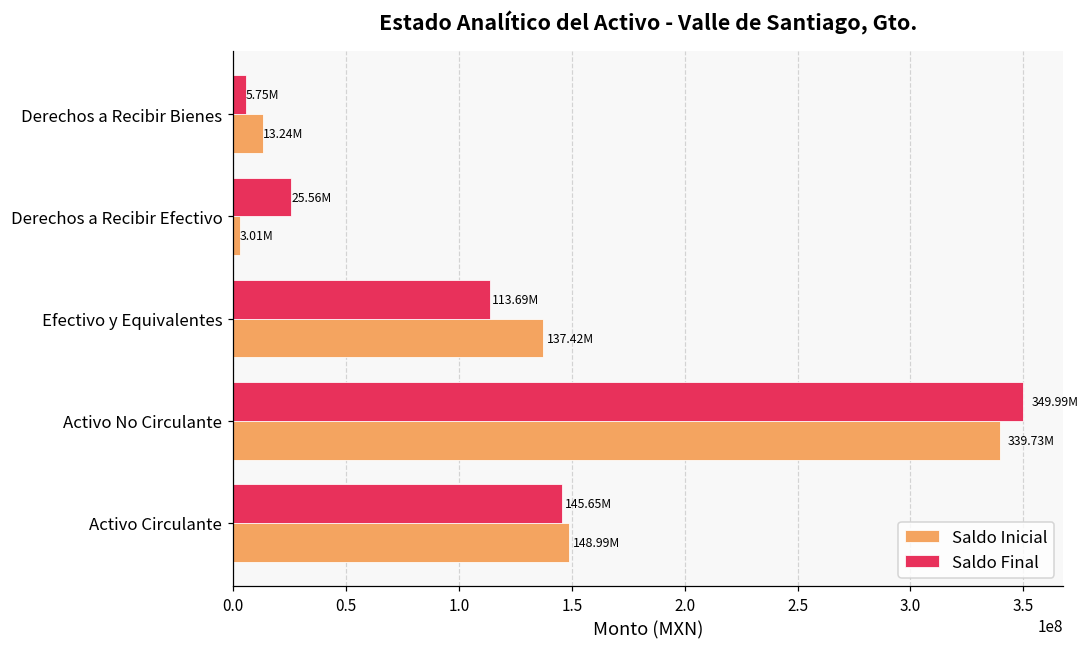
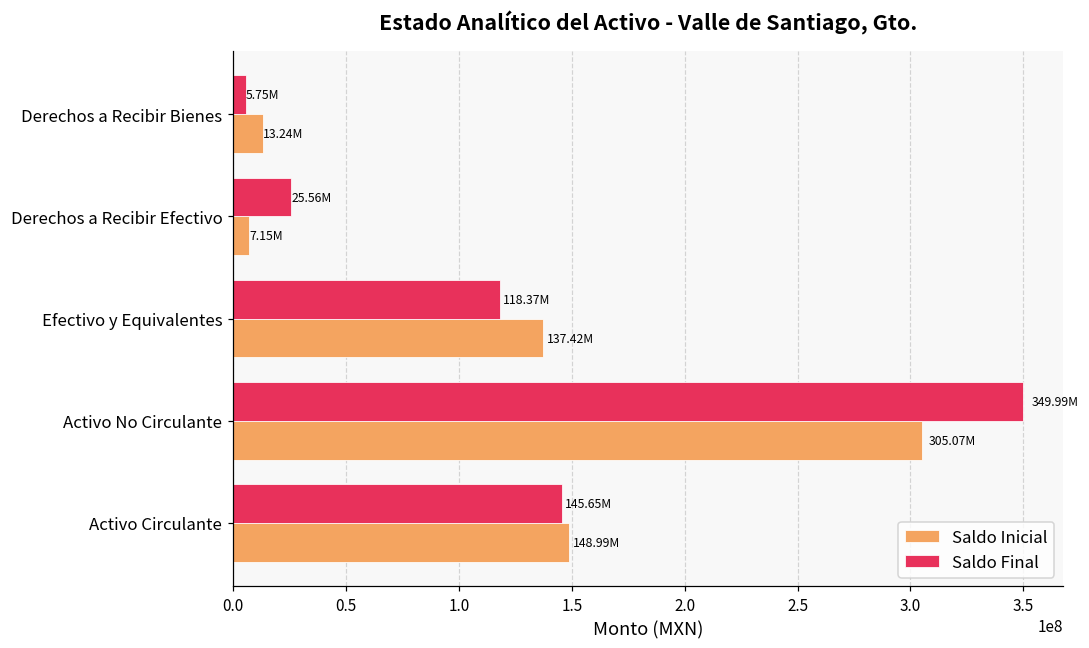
Saldo Inicial, Derechos a Recibir Efectivo: 3.01M -> 7.15M
Saldo Final, Efectivo y Equivalentes: 113.69M -> 118.37M
Saldo Inicial, Activo No Circulante: 339.73M -> 305.07M
